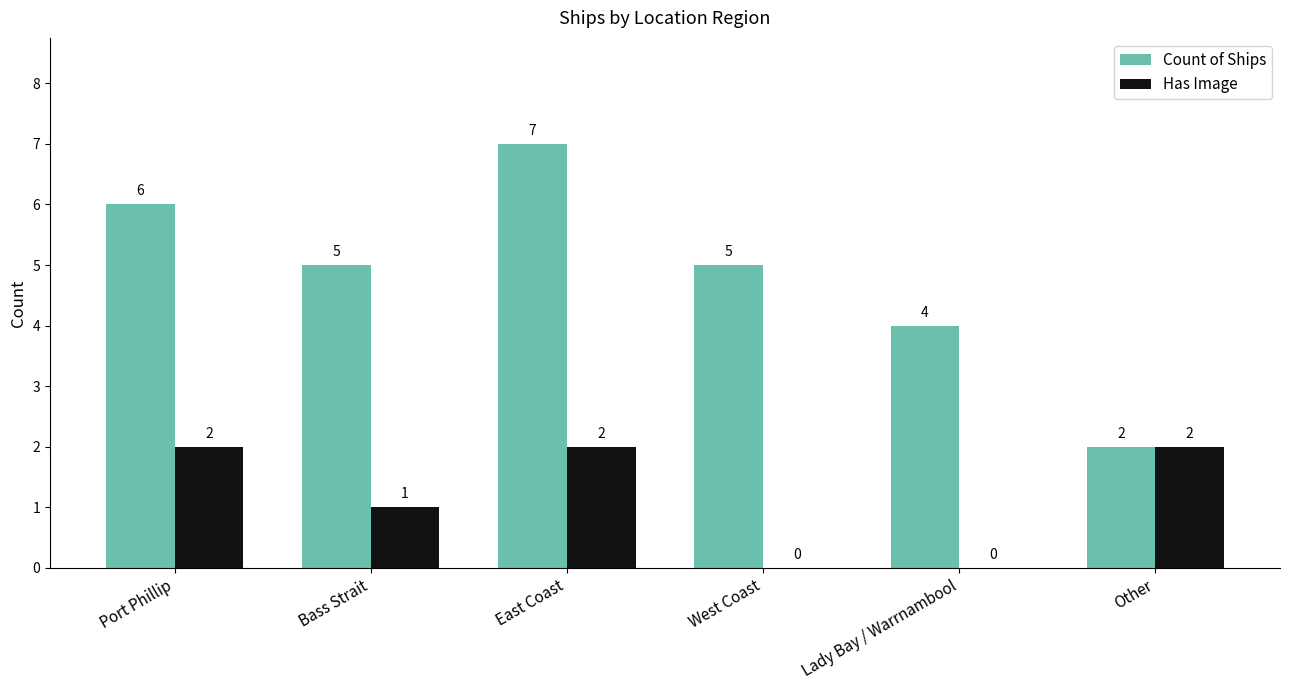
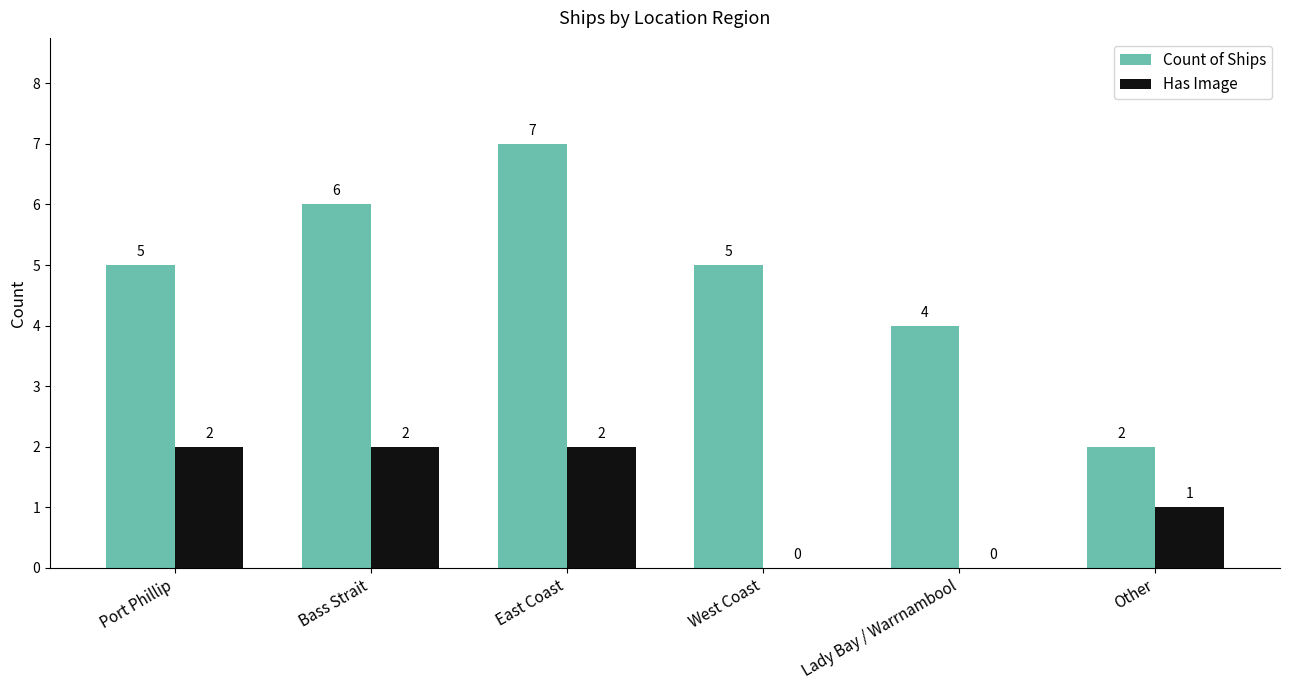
Count of Ships, Port Phillip: 6 -> 5
Count of Ships, Bass Strait: 5 -> 6
Has Image, Bass Strait: 1 -> 2
Has Image, Other: 2 -> 1
